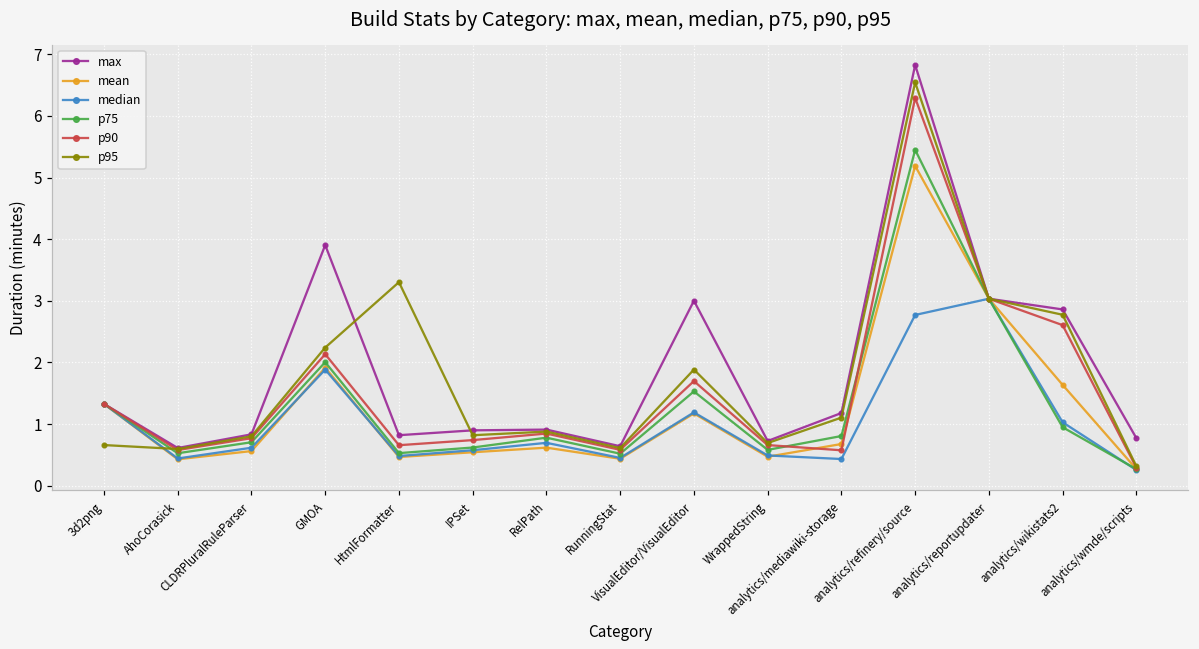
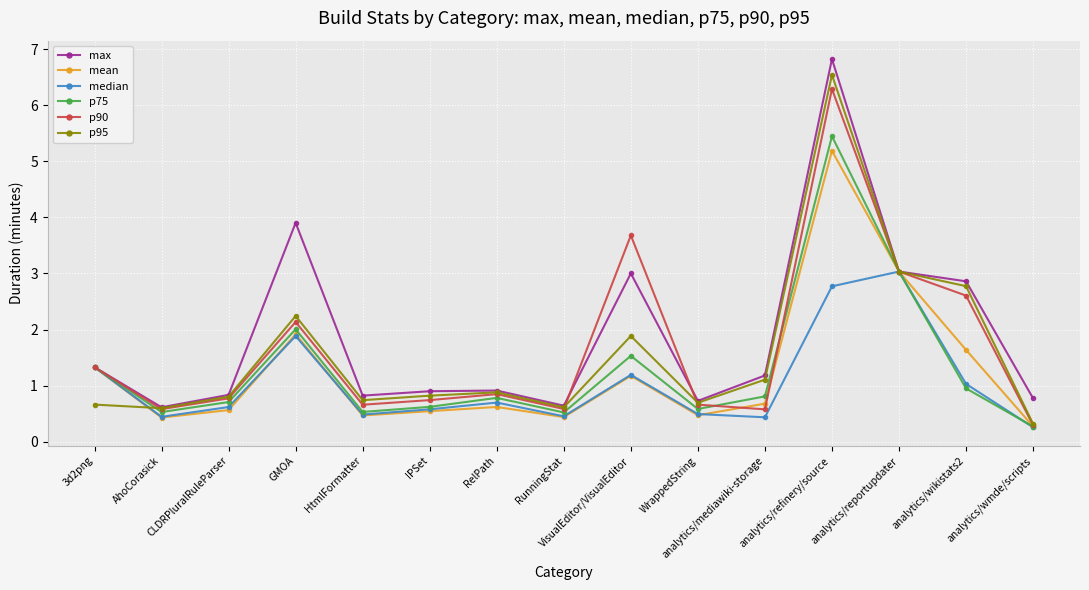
p95, HtmlFormatter: 3.3 -> 0.7
p90, VisualEditor/VisualEditor: 1.7 -> 3.7
